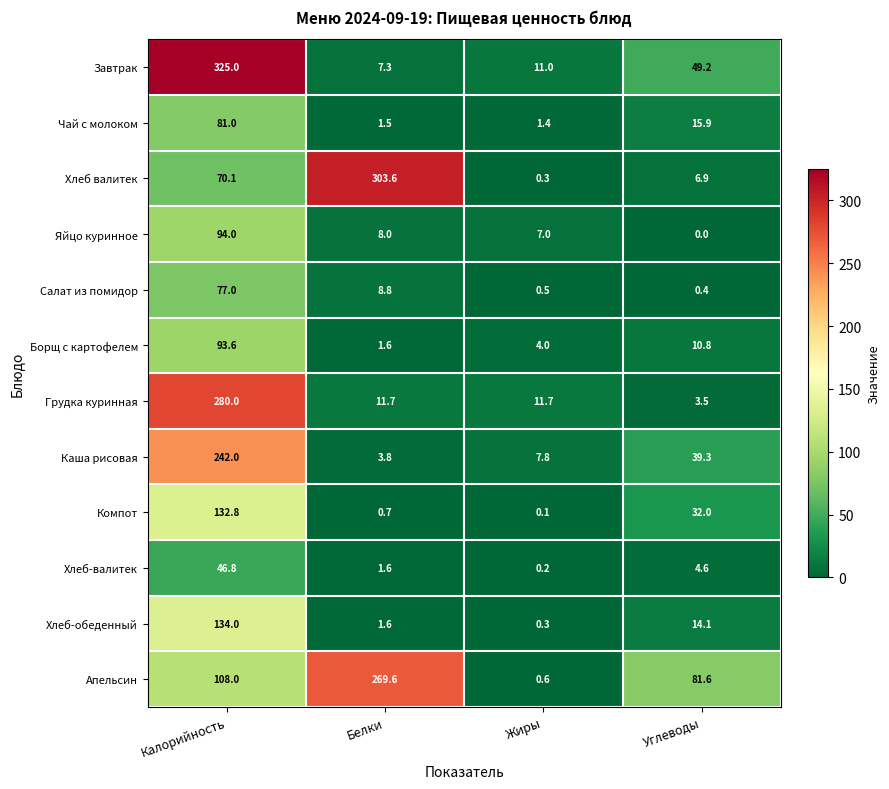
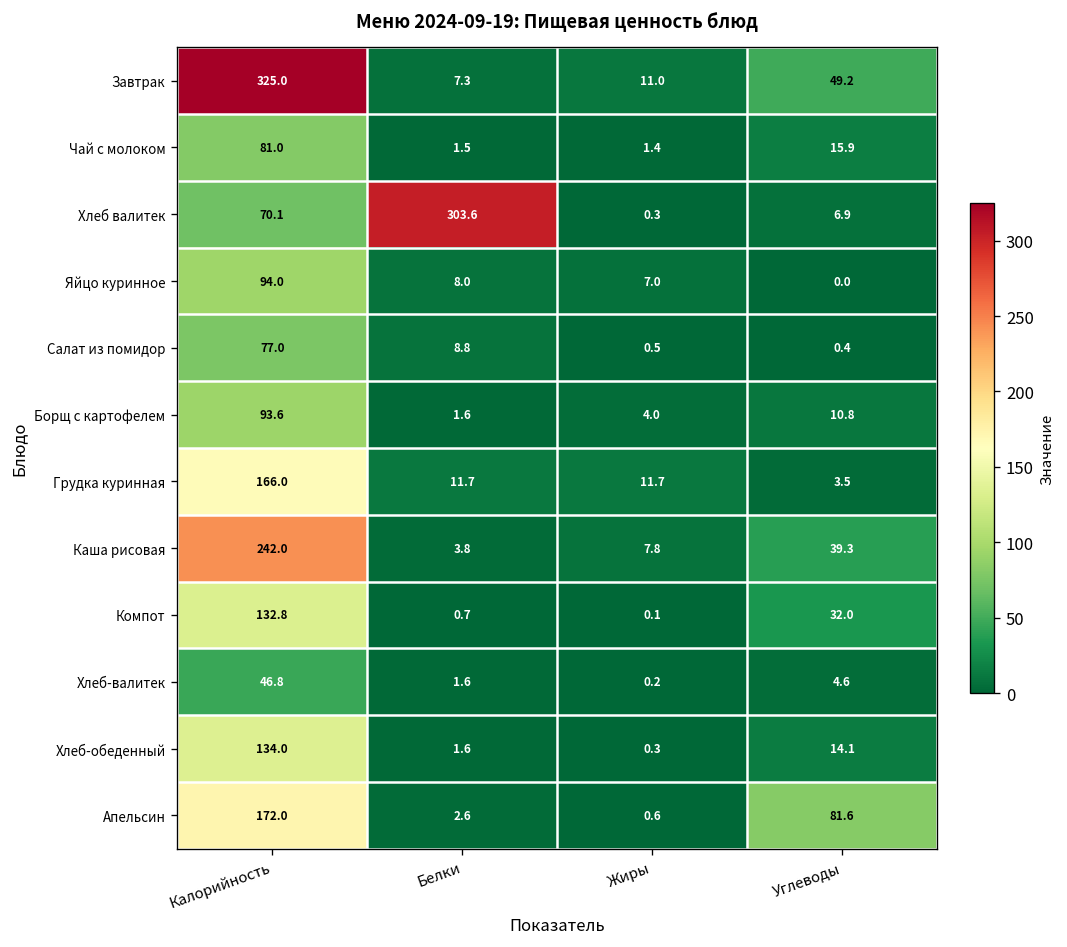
Грудка куринная, Калорийность: 280.0 -> 166.0
Апельсин, Калорийность: 108.0 -> 172.0
Апельсин, Белки: 269.6 -> 2.6
